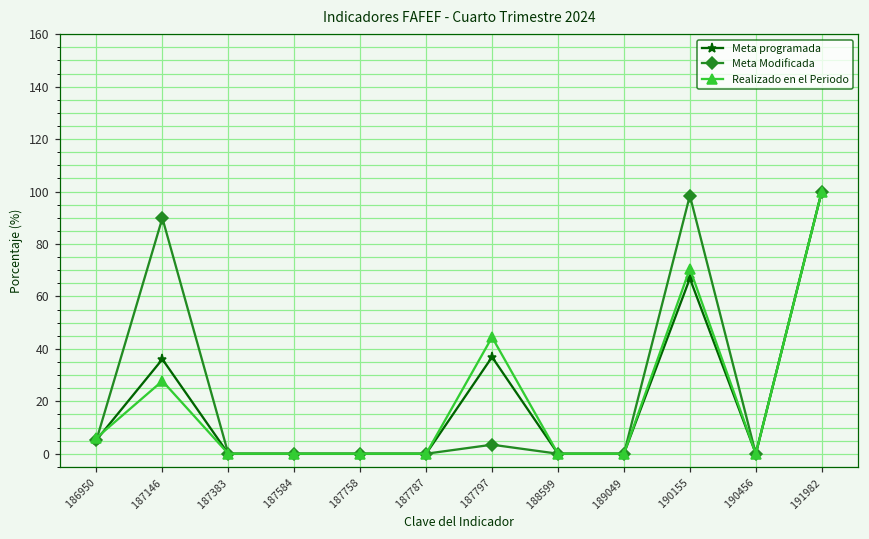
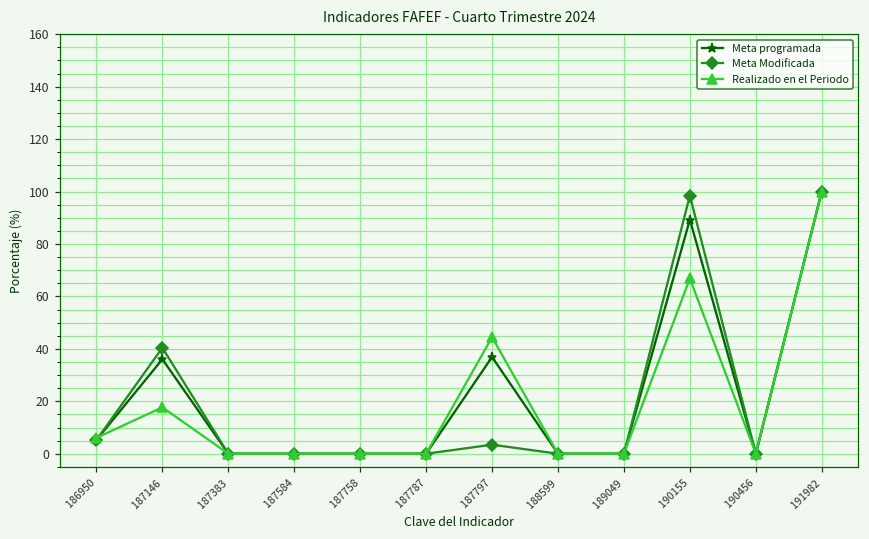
Meta Modificada, 187146: 90 -> 40
Realizado en el Periodo, 187146: 28 -> 18
Meta programada, 190155: 67 -> 89
Realizado en el Periodo, 190155: 71 -> 67
